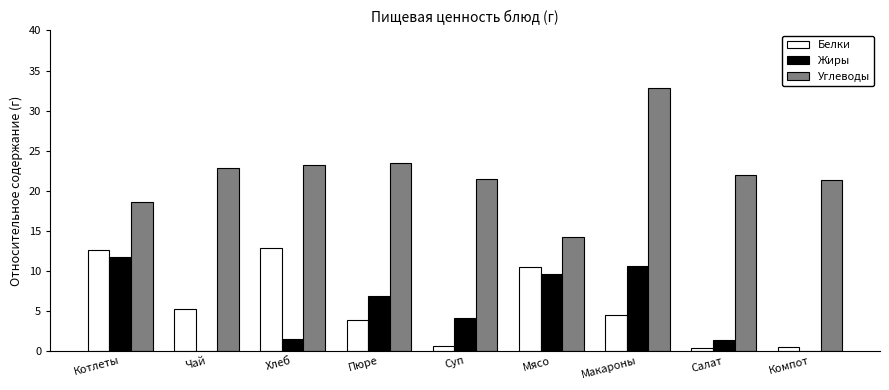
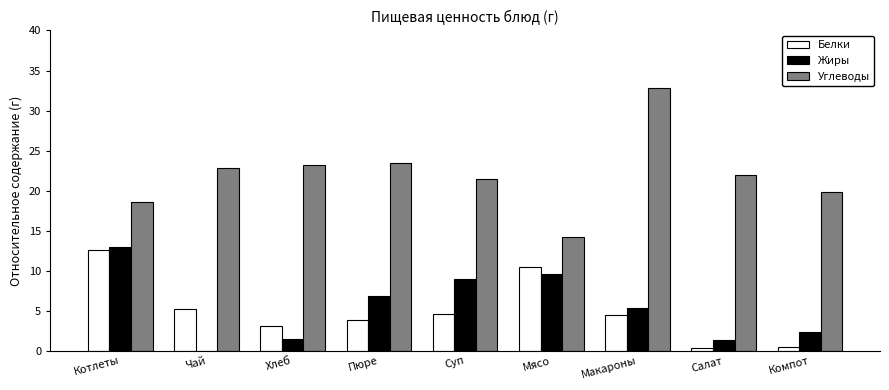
Жиры, Котлеты: 12 -> 13
Белки, Хлеб: 13 -> 3
Белки, Суп: 1 -> 5
Жиры, Суп: 4 -> 9
Жиры, Макароны: 11 -> 5
Жиры, Компот: 0 -> 2
Углеводы, Компот: 21 -> 20
